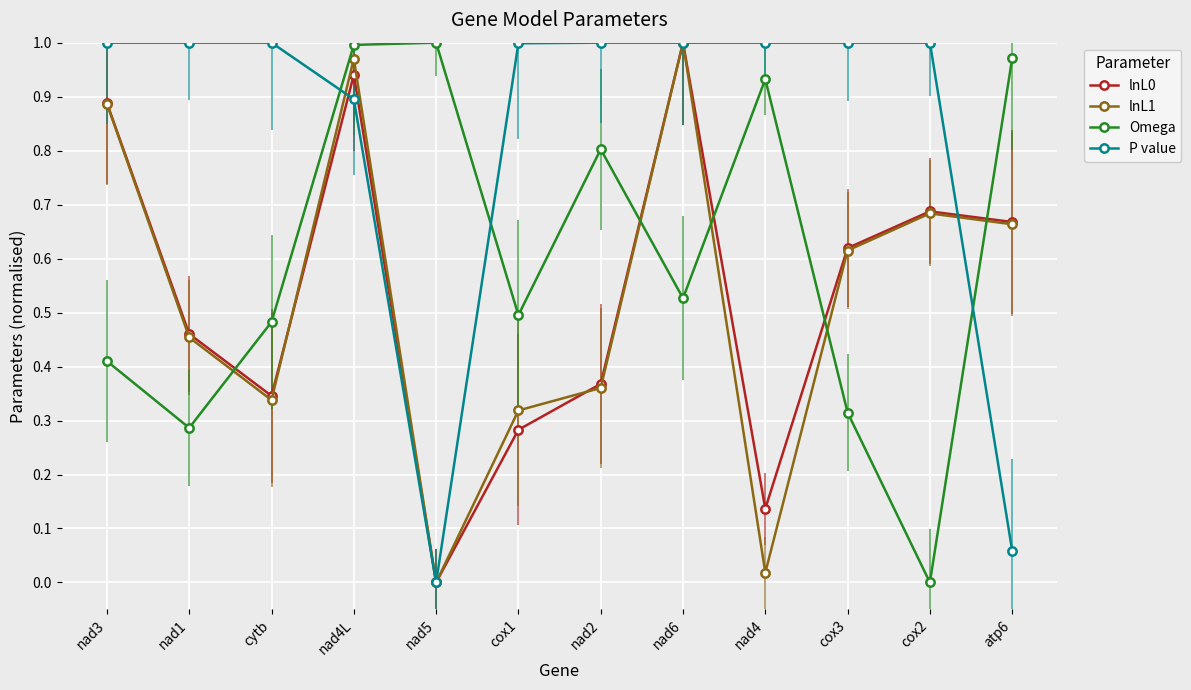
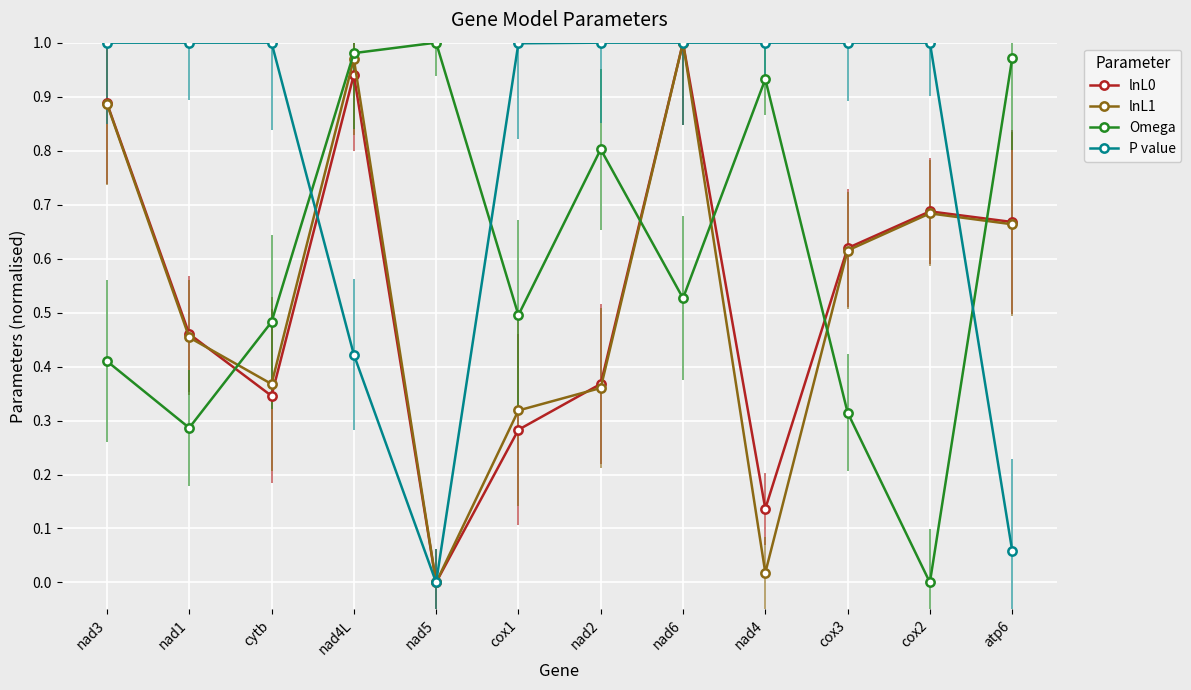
lnL1, cytb: 0.34 -> 0.37
Omega, nad4L: 1.00 -> 0.98
P value, nad4L: 0.90 -> 0.42
